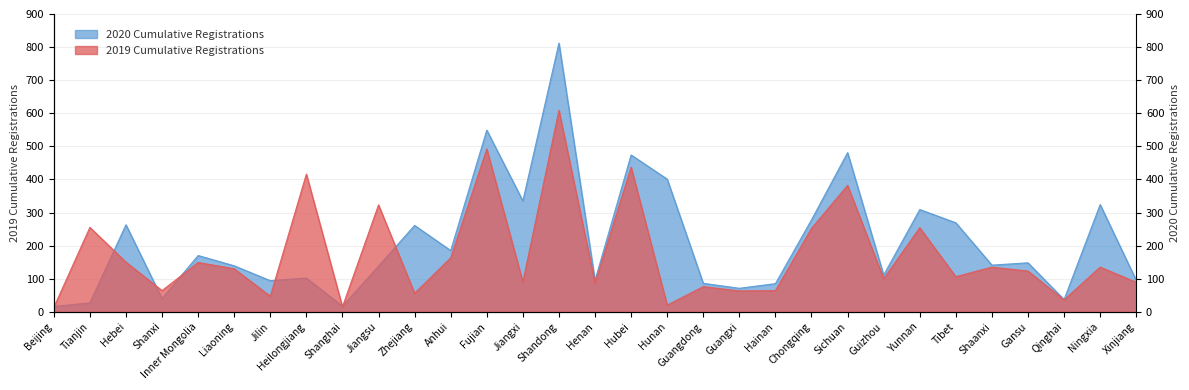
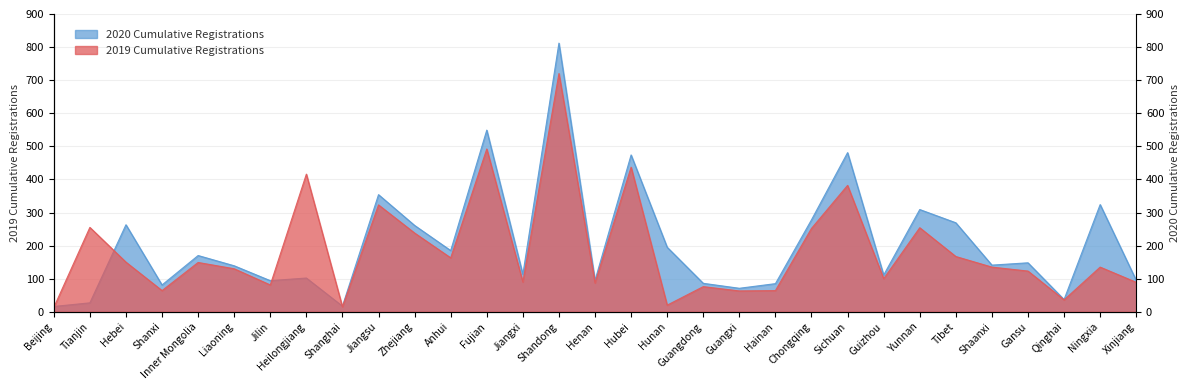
2020 Cumulative Registrations, Shanxi: 40 -> 80
2019 Cumulative Registrations, Jilin: 50 -> 80
2020 Cumulative Registrations, Jiangsu: 140 -> 350
2019 Cumulative Registrations, Zhejiang: 60 -> 240
2020 Cumulative Registrations, Jiangxi: 340 -> 110
2019 Cumulative Registrations, Shandong: 610 -> 720
2020 Cumulative Registrations, Hunan: 400 -> 200
2019 Cumulative Registrations, Tibet: 110 -> 170
